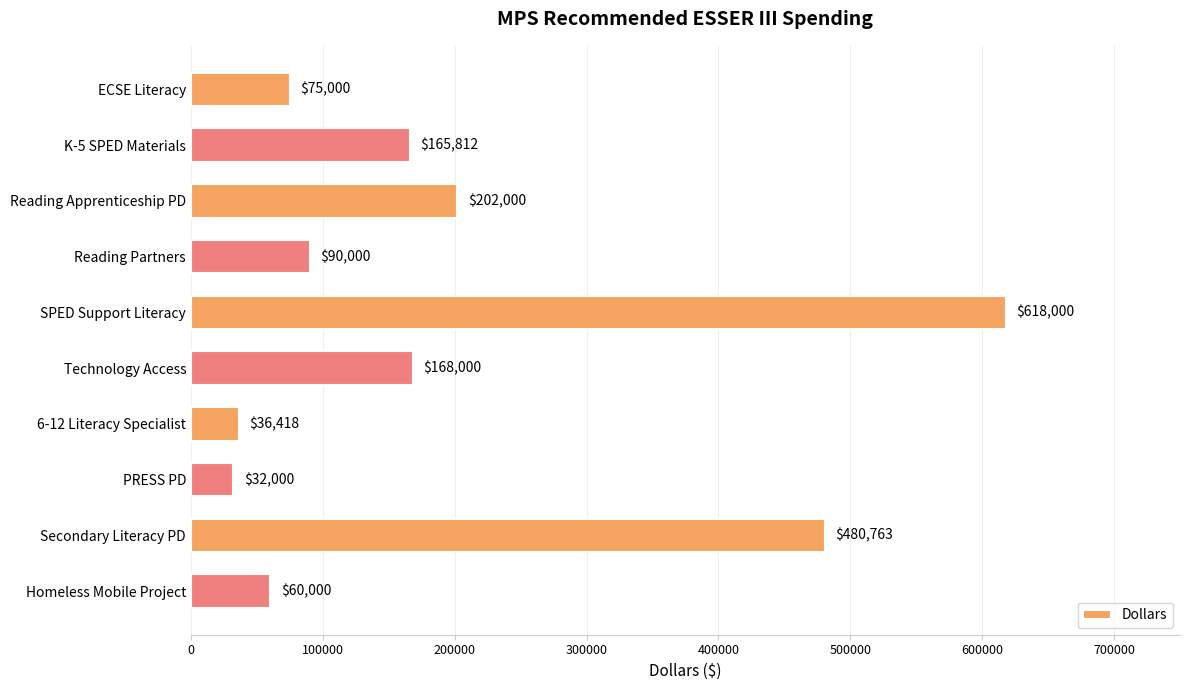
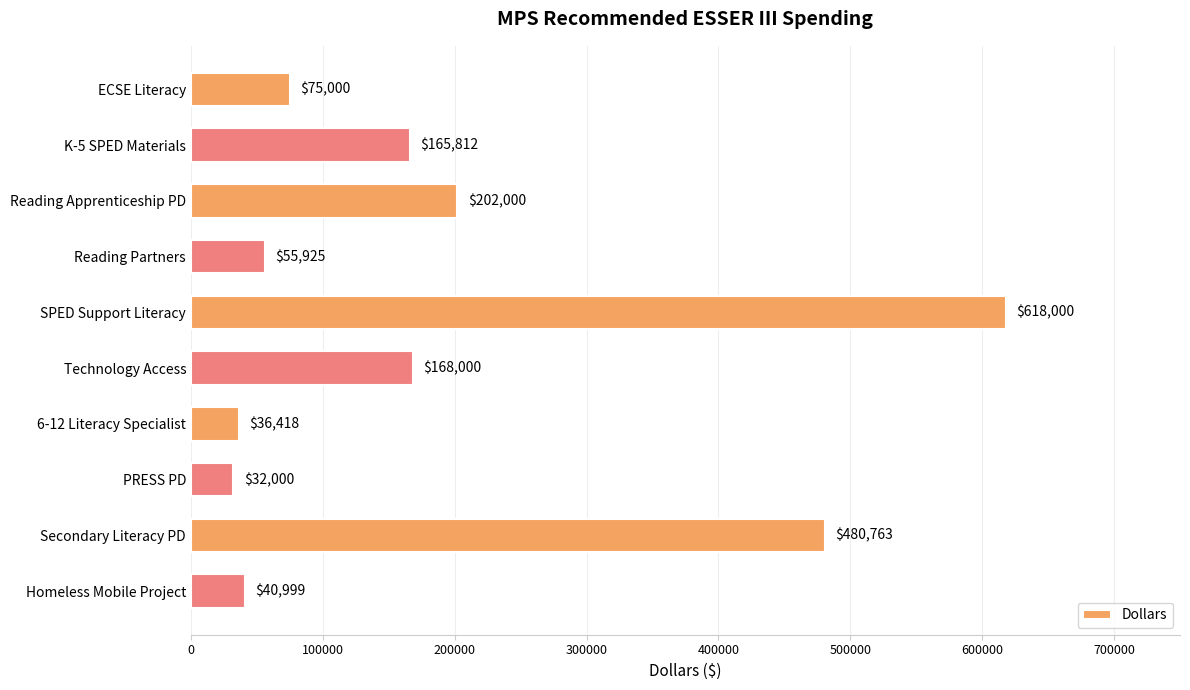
Reading Partners: $90,000 -> $55,925
Homeless Mobile Project: $60,000 -> $40,999
